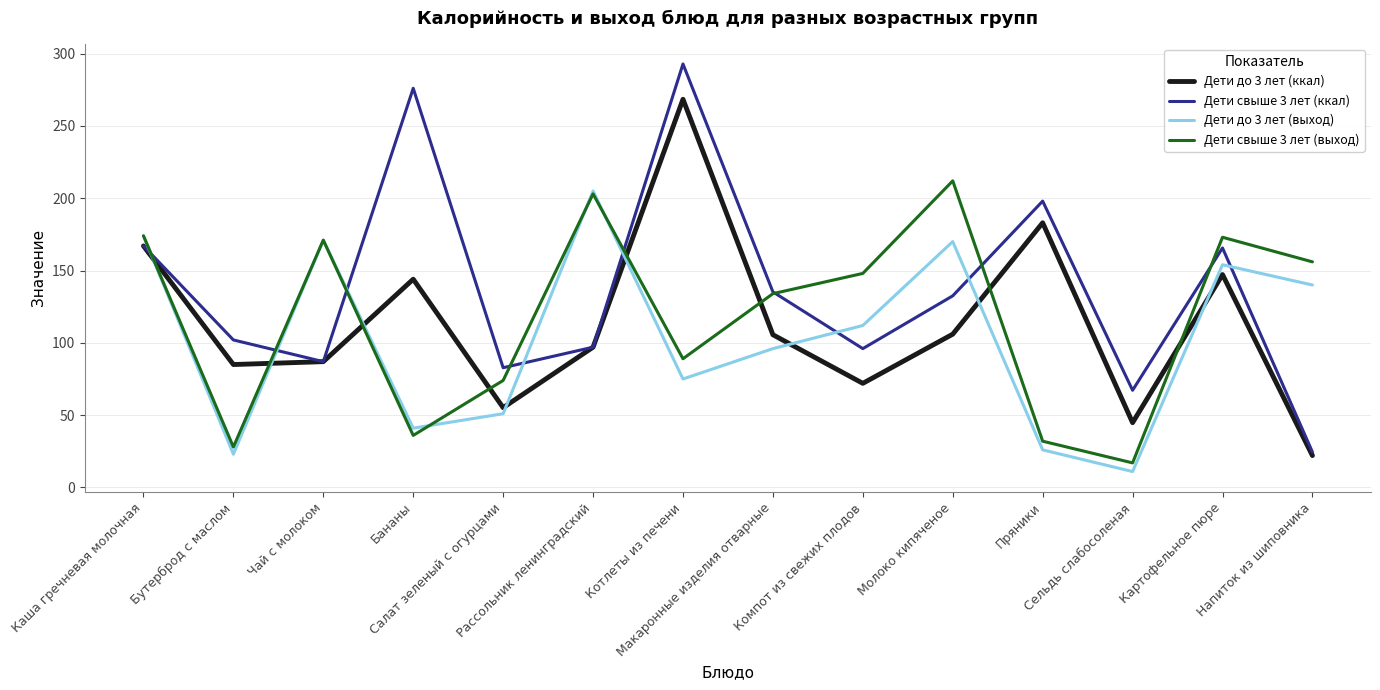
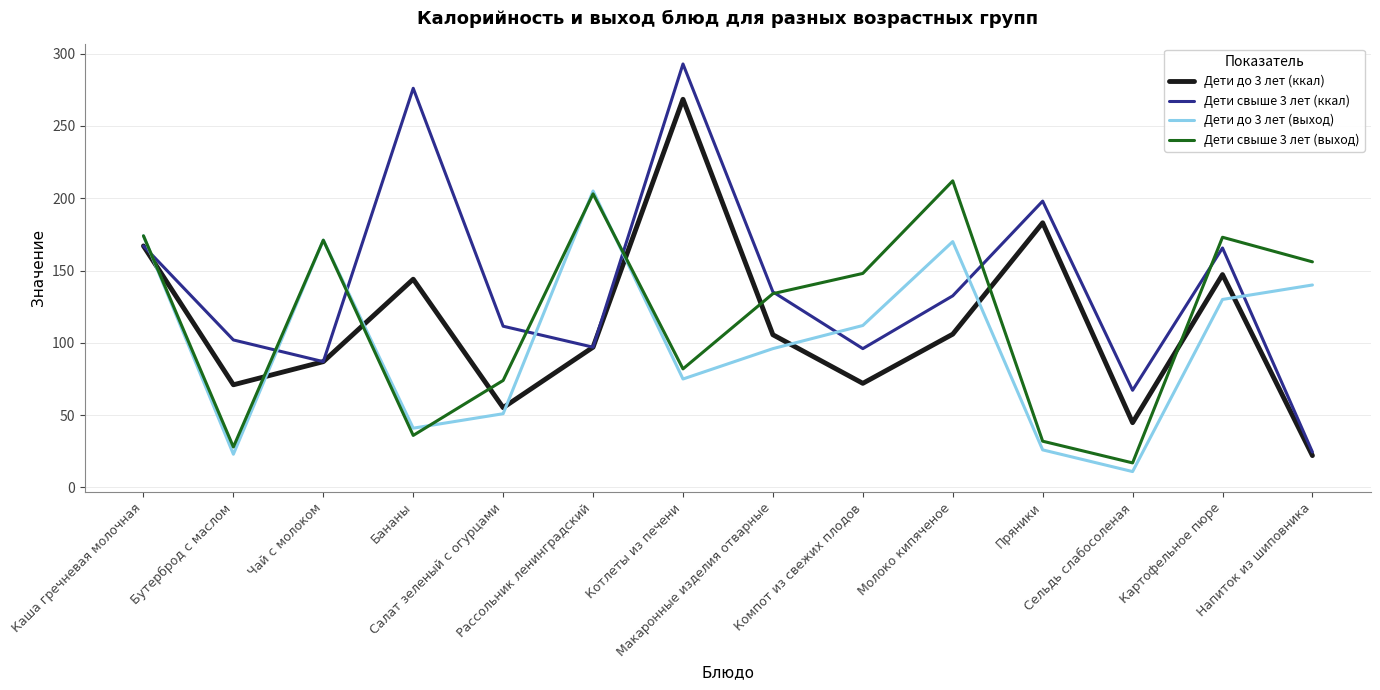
Дети до 3 лет (ккал), Бутерброд с маслом: 85 -> 71
Дети свыше 3 лет (ккал), Салат зеленый с огурцами: 83 -> 112
Дети свыше 3 лет (выход), Котлеты из печени: 89 -> 82
Дети до 3 лет (выход), Картофельное пюре: 154 -> 130
